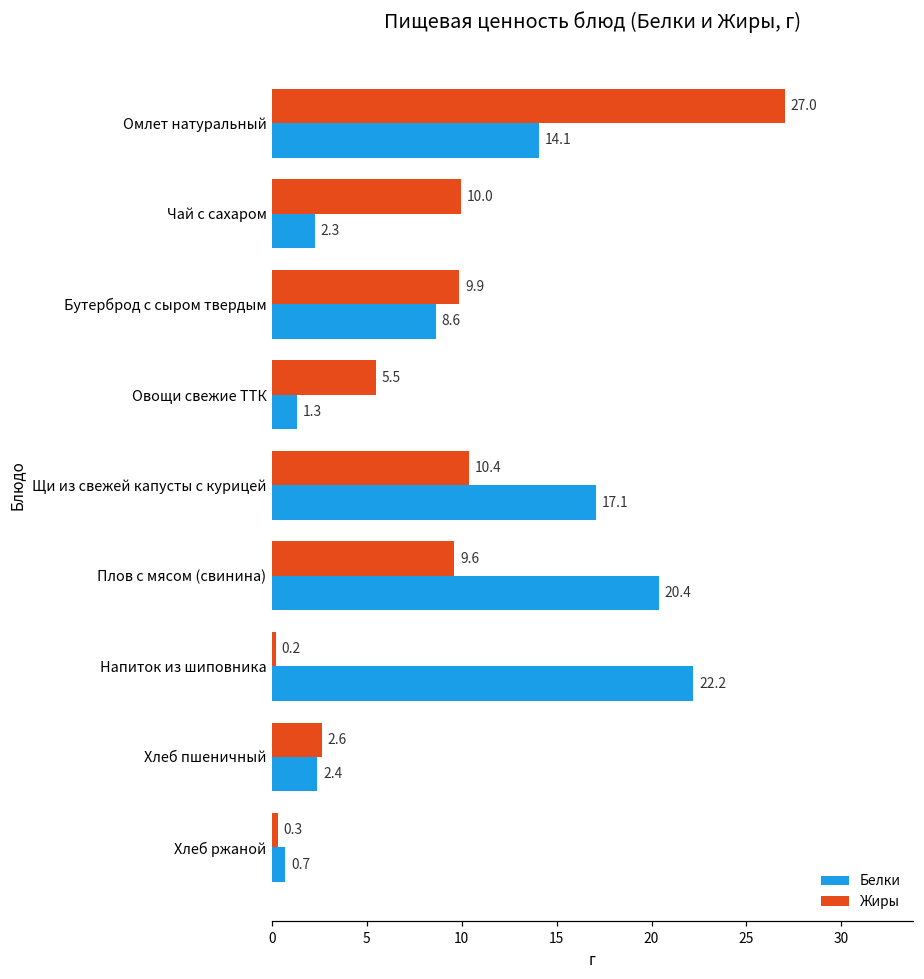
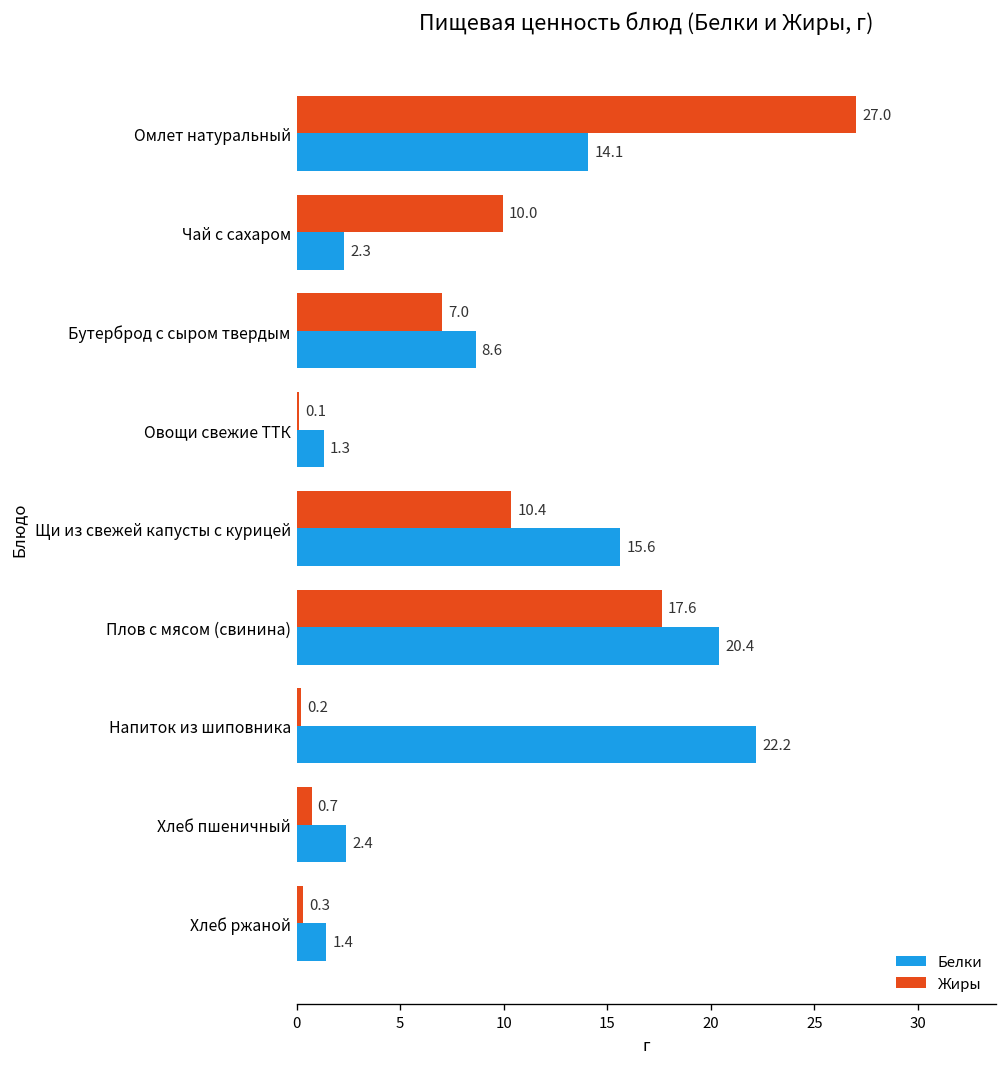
Жиры, Бутерброд с сыром твердым: 9.9 -> 7.0
Жиры, Овощи свежие ТТК: 5.5 -> 0.1
Белки, Щи из свежей капусты с курицей: 17.1 -> 15.6
Жиры, Плов с мясом (свинина): 9.6 -> 17.6
Жиры, Хлеб пшеничный: 2.6 -> 0.7
Белки, Хлеб ржаной: 0.7 -> 1.4
